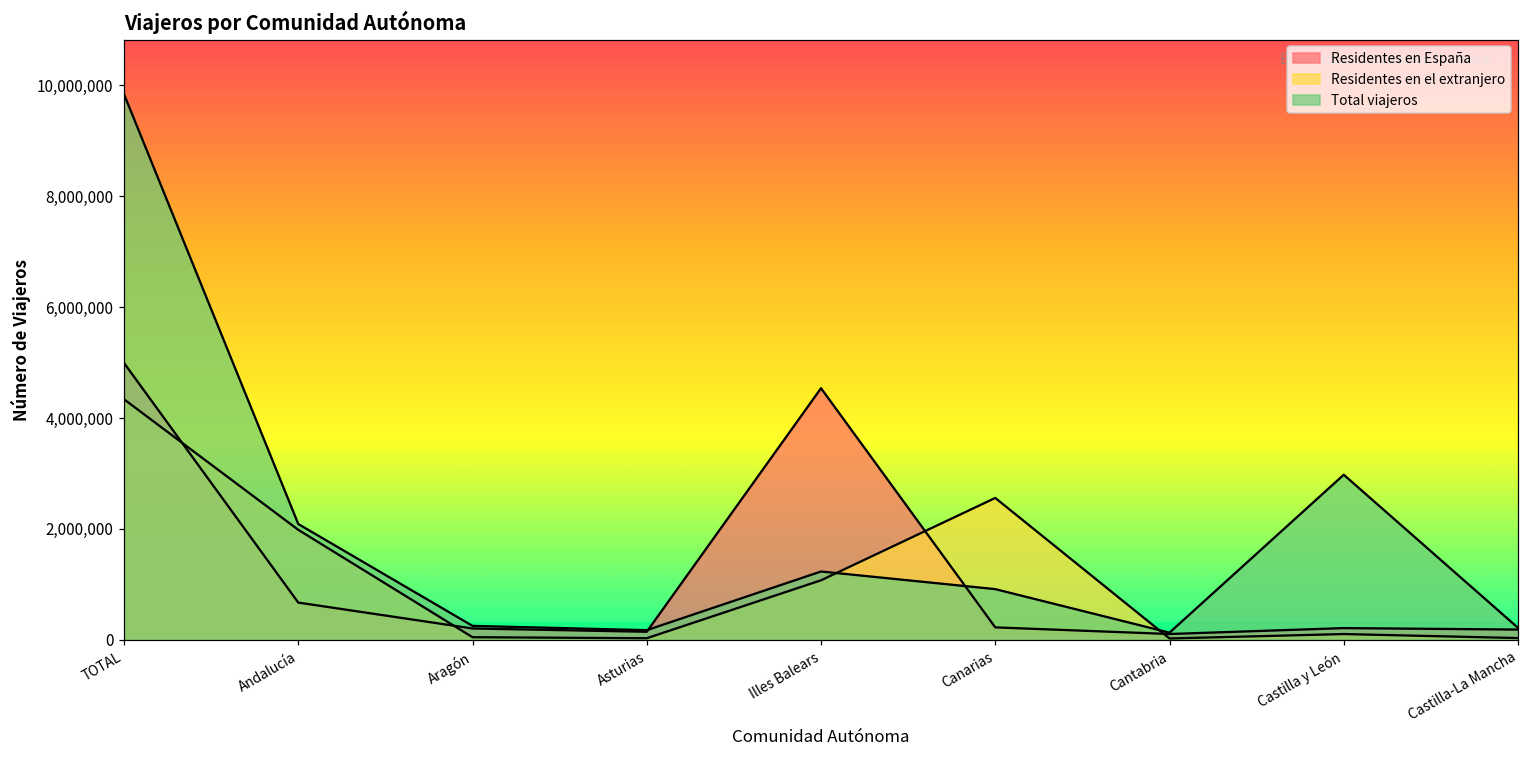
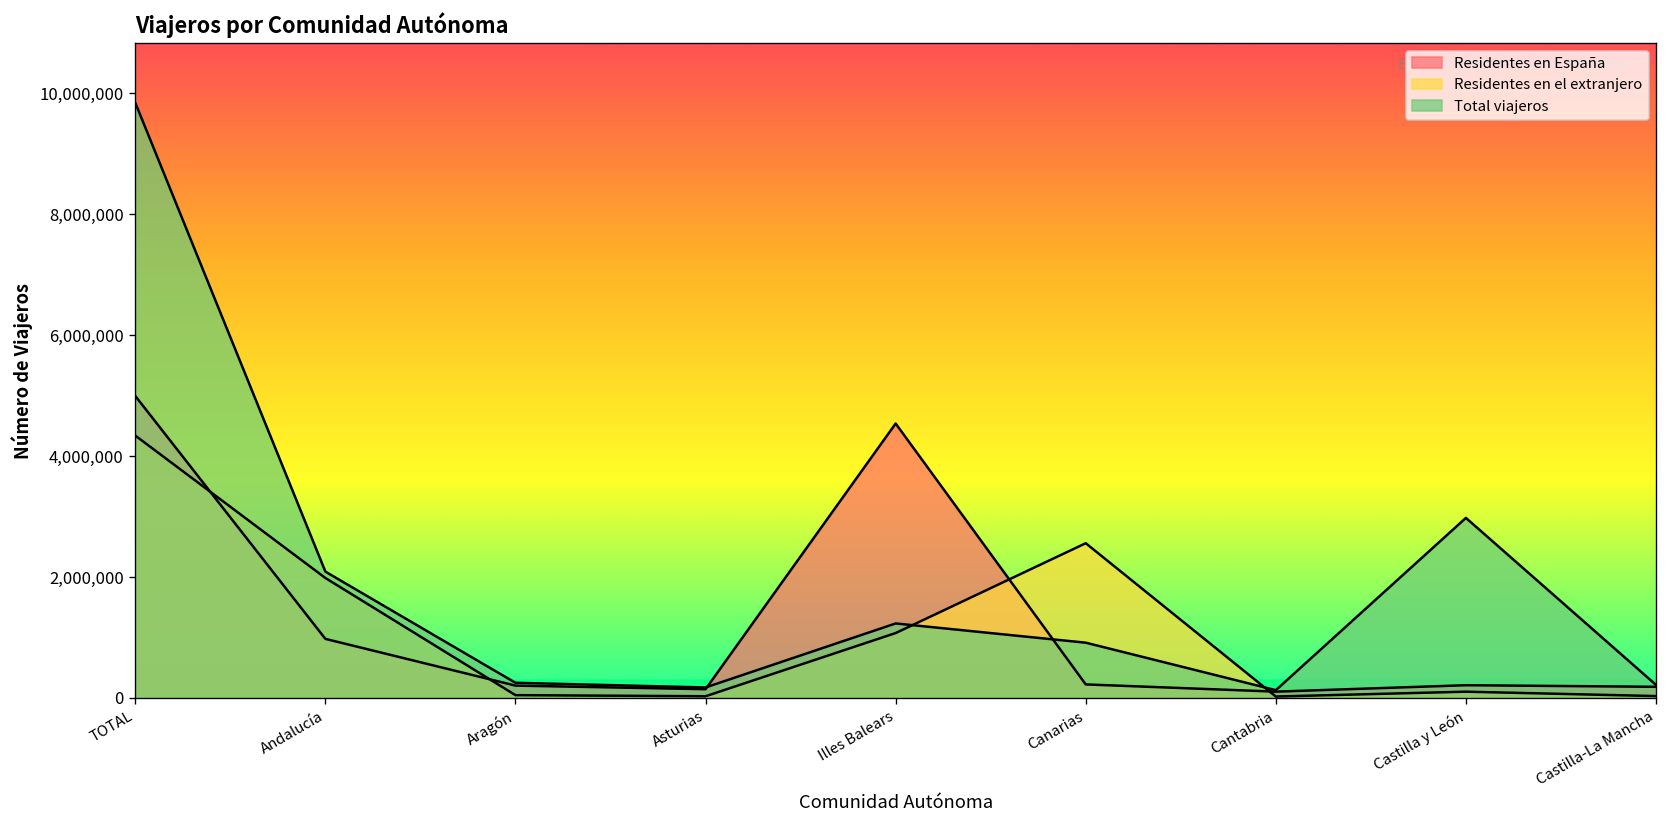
Residentes en España, Andalucía: 700,000 -> 1,000,000
